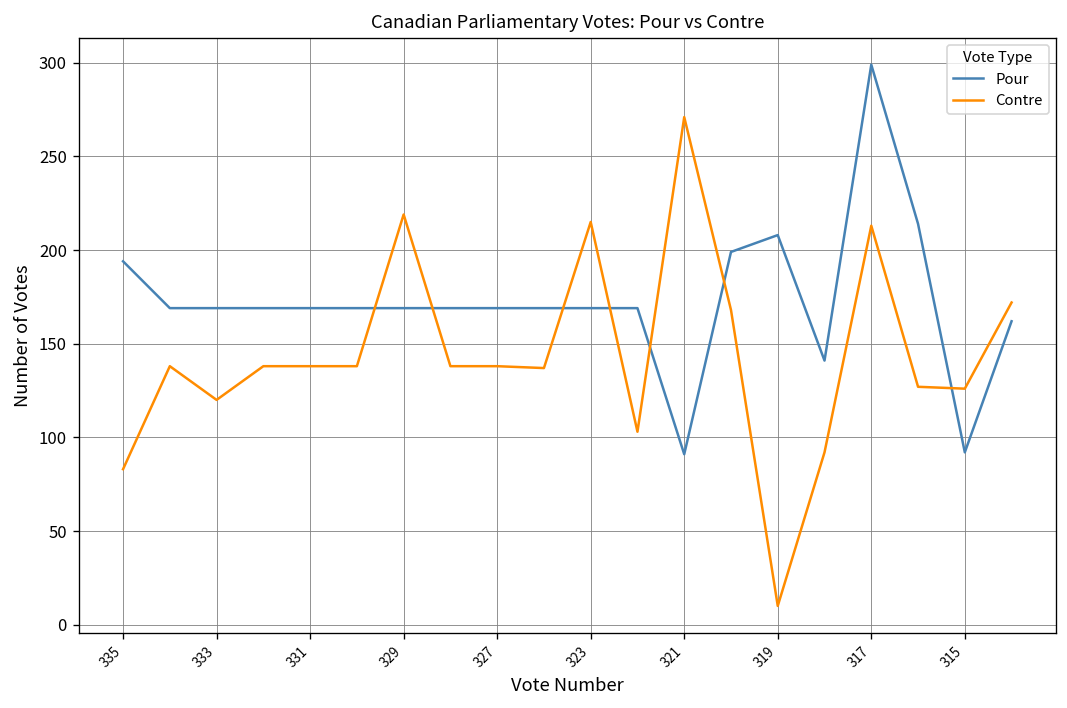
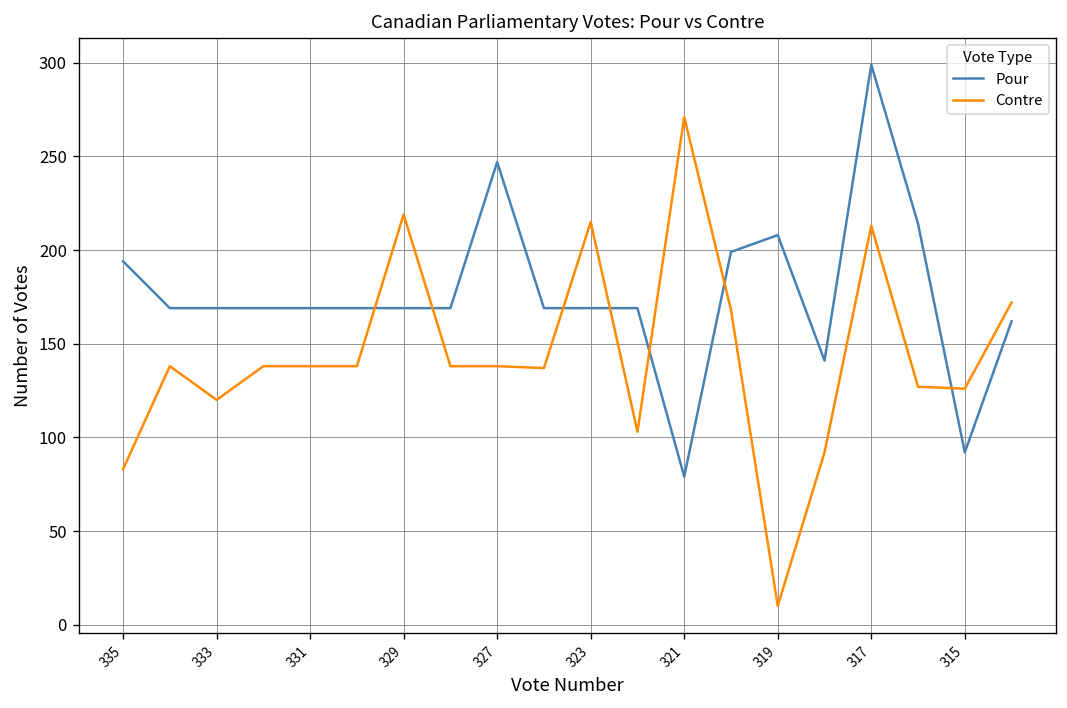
Pour, 327: 169 -> 247
Pour, 321: 91 -> 79
